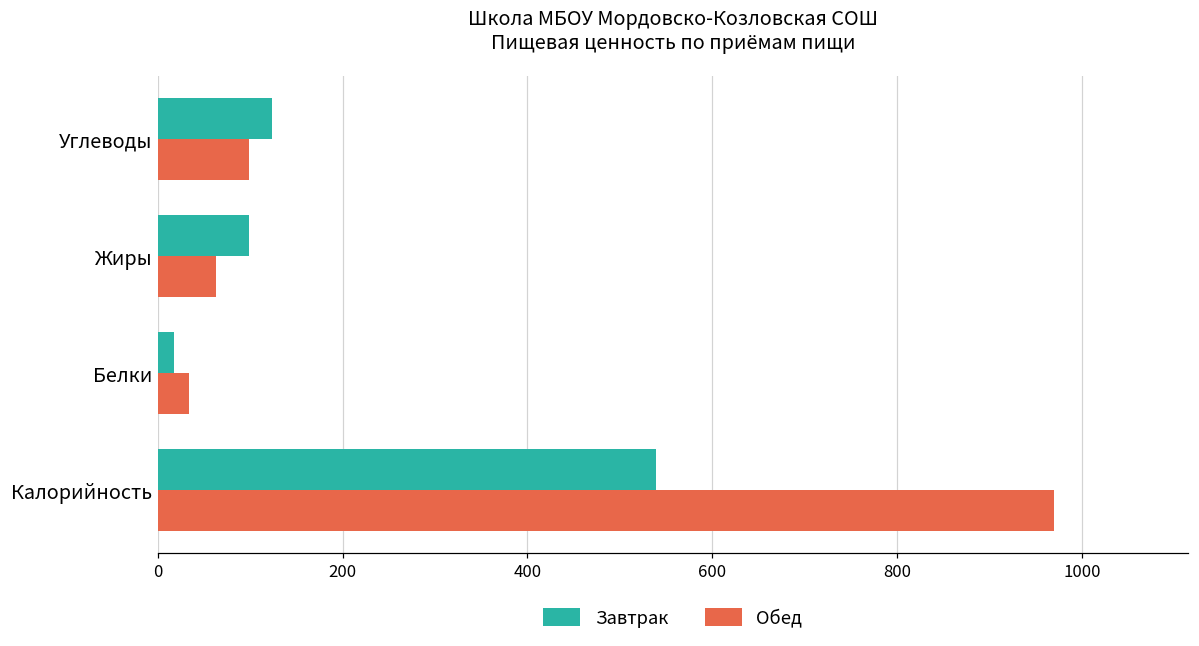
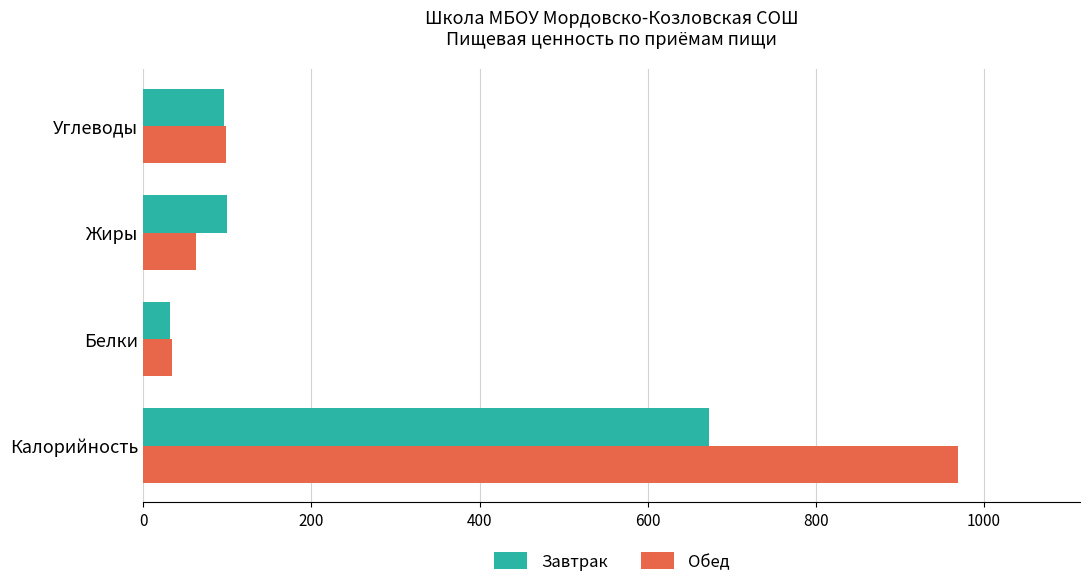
Завтрак, Углеводы: 120 -> 100
Завтрак, Белки: 20 -> 30
Завтрак, Калорийность: 540 -> 670
